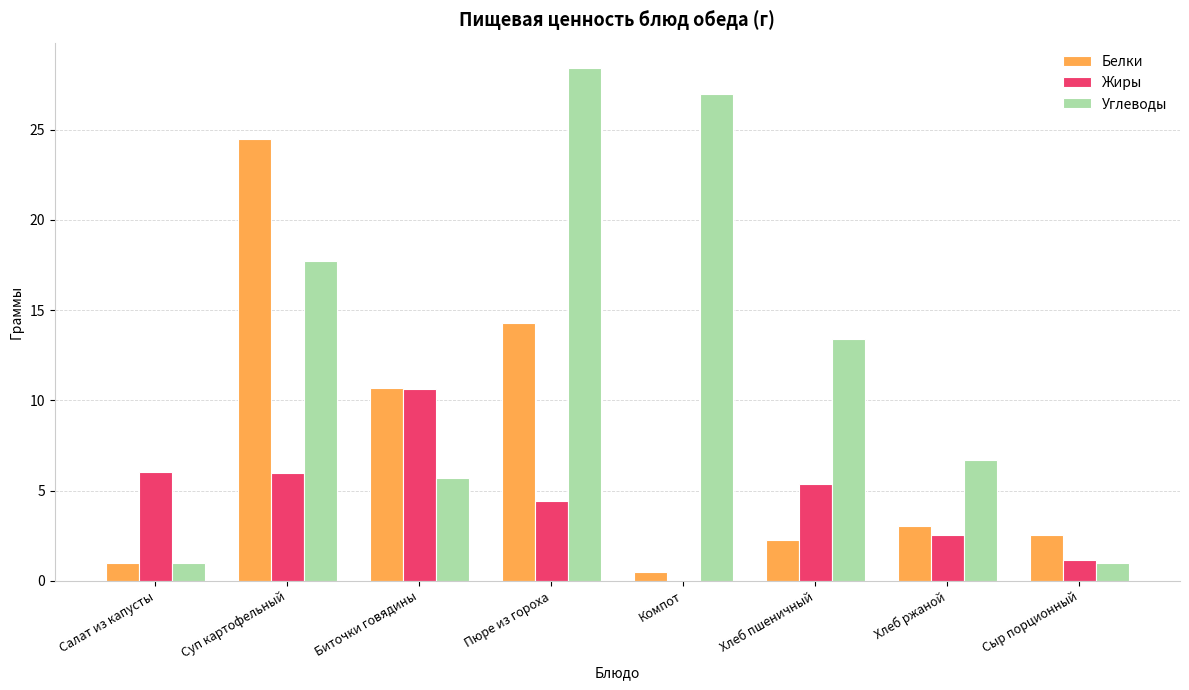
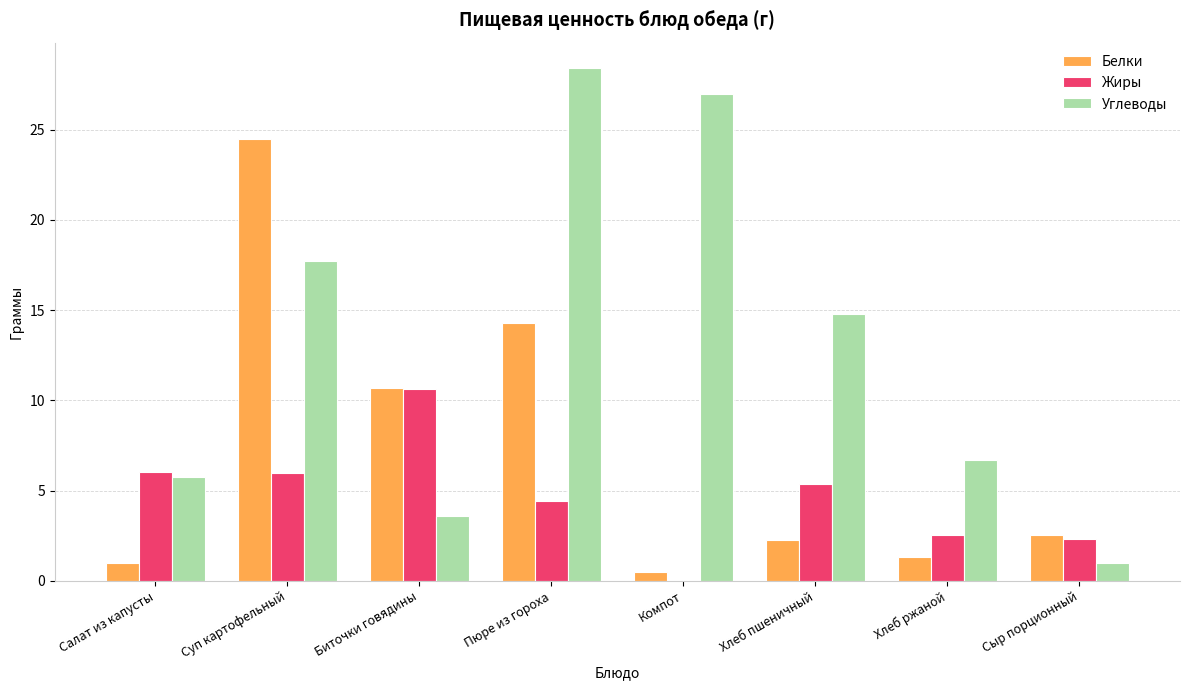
Углеводы, Салат из капусты: 1.0 -> 5.8
Углеводы, Биточки говядины: 5.7 -> 3.6
Углеводы, Хлеб пшеничный: 13.4 -> 14.8
Белки, Хлеб ржаной: 3.0 -> 1.3
Жиры, Сыр порционный: 1.1 -> 2.3
